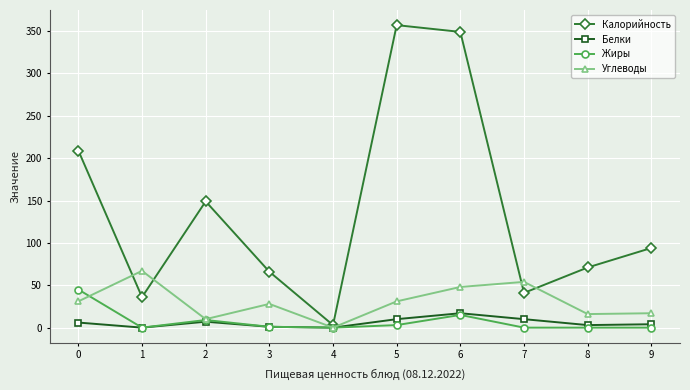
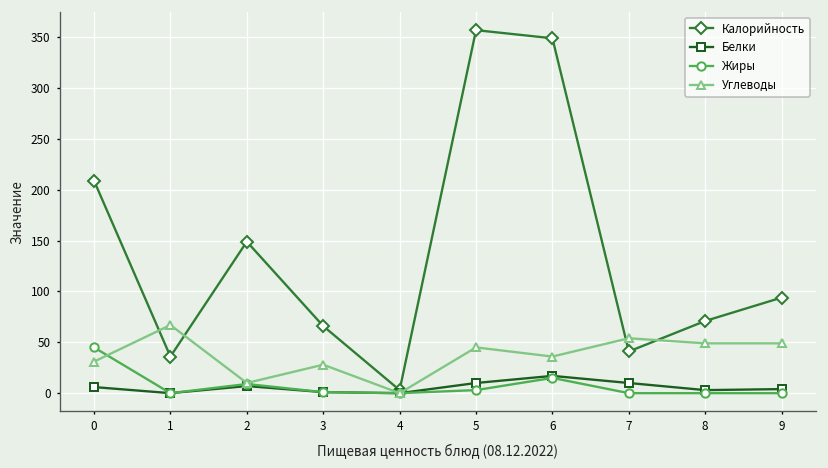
Углеводы, 5: 30 -> 50
Углеводы, 6: 50 -> 40
Углеводы, 8: 20 -> 50
Углеводы, 9: 20 -> 50
